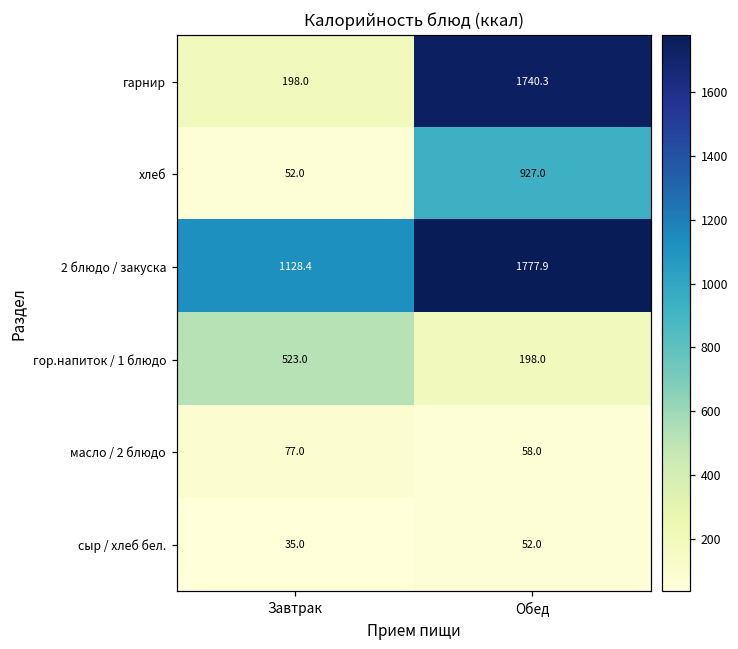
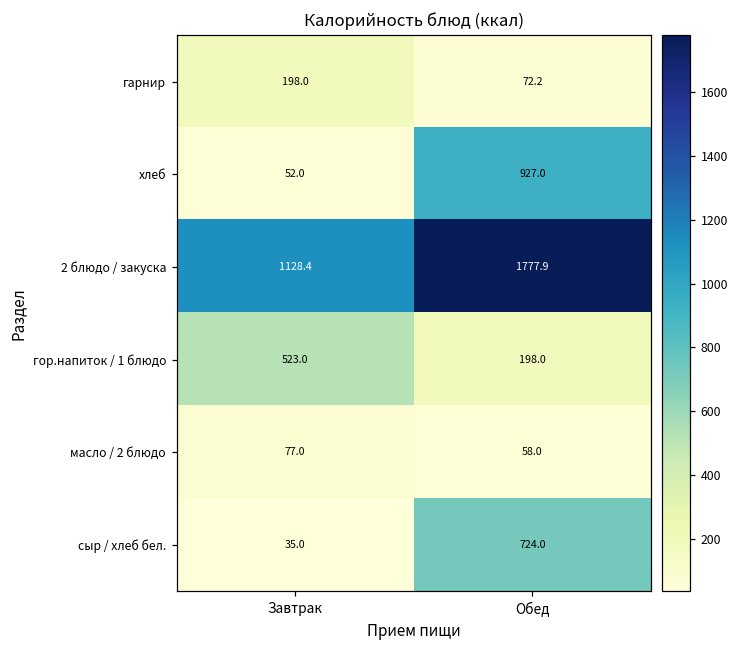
гарнир, Обед: 1740.3 -> 72.2
сыр / хлеб бел., Обед: 52.0 -> 724.0
